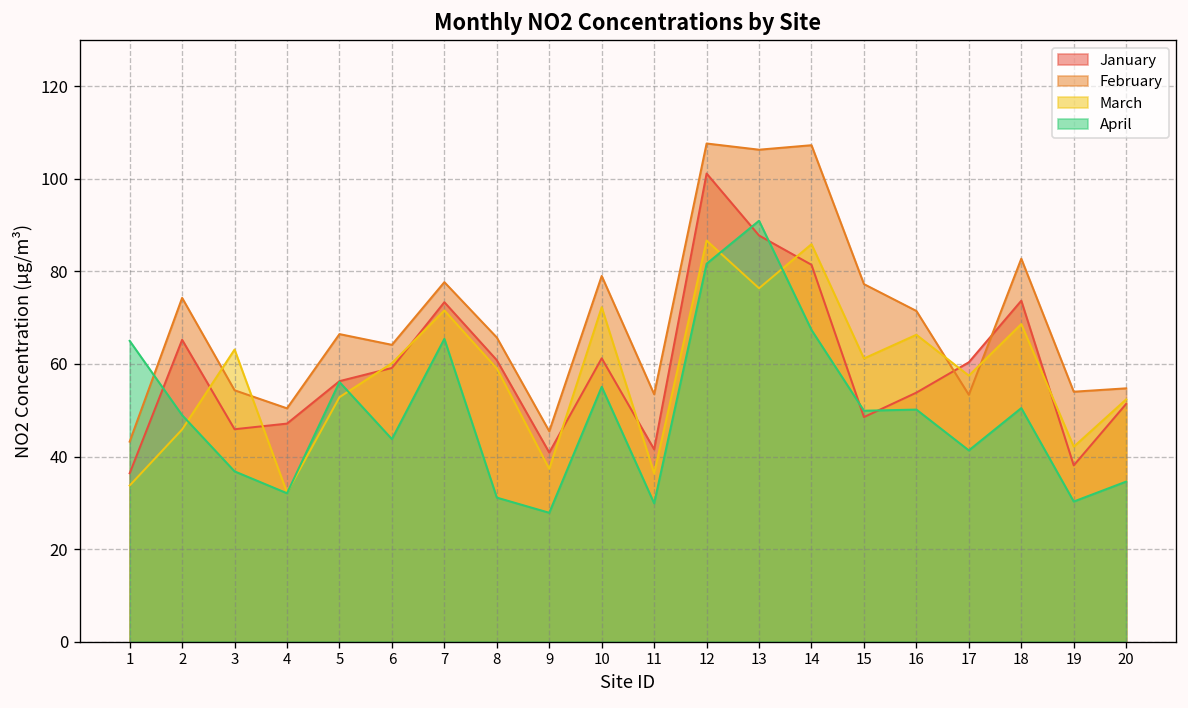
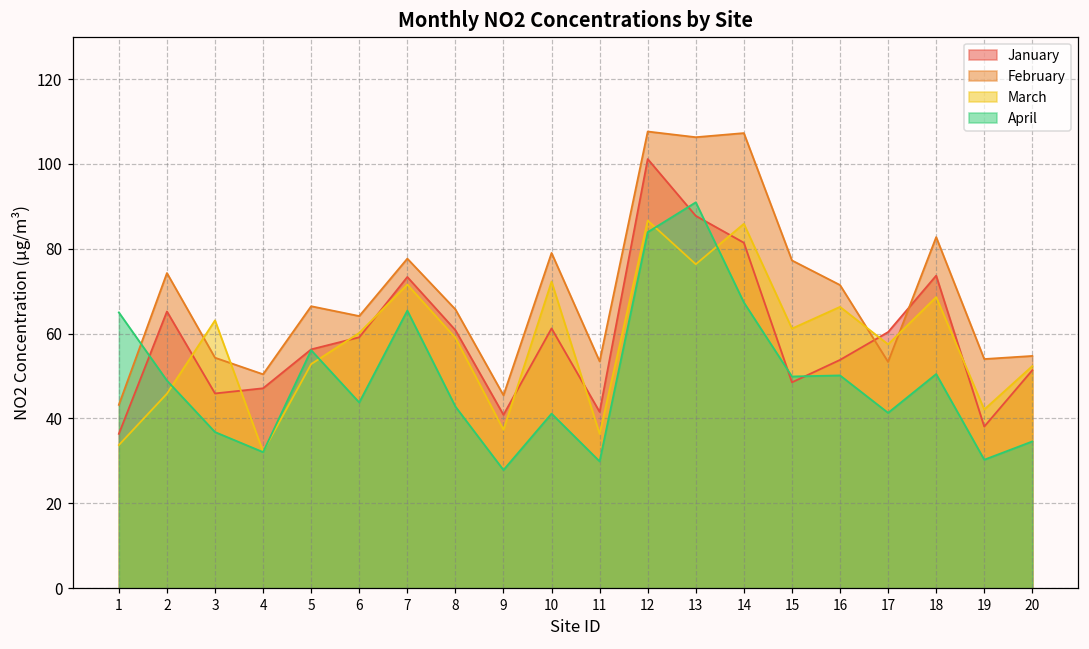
April, 8: 31 -> 43
April, 10: 55 -> 41
April, 12: 82 -> 84
